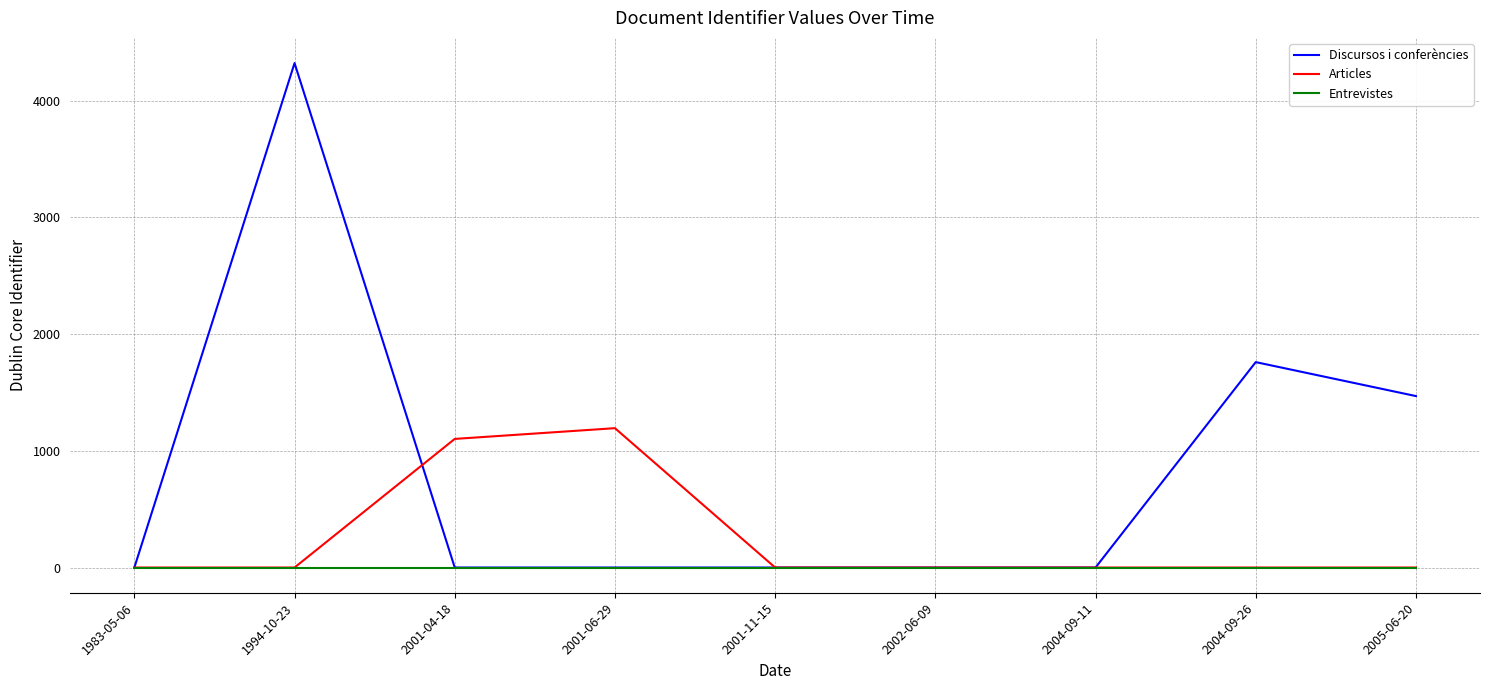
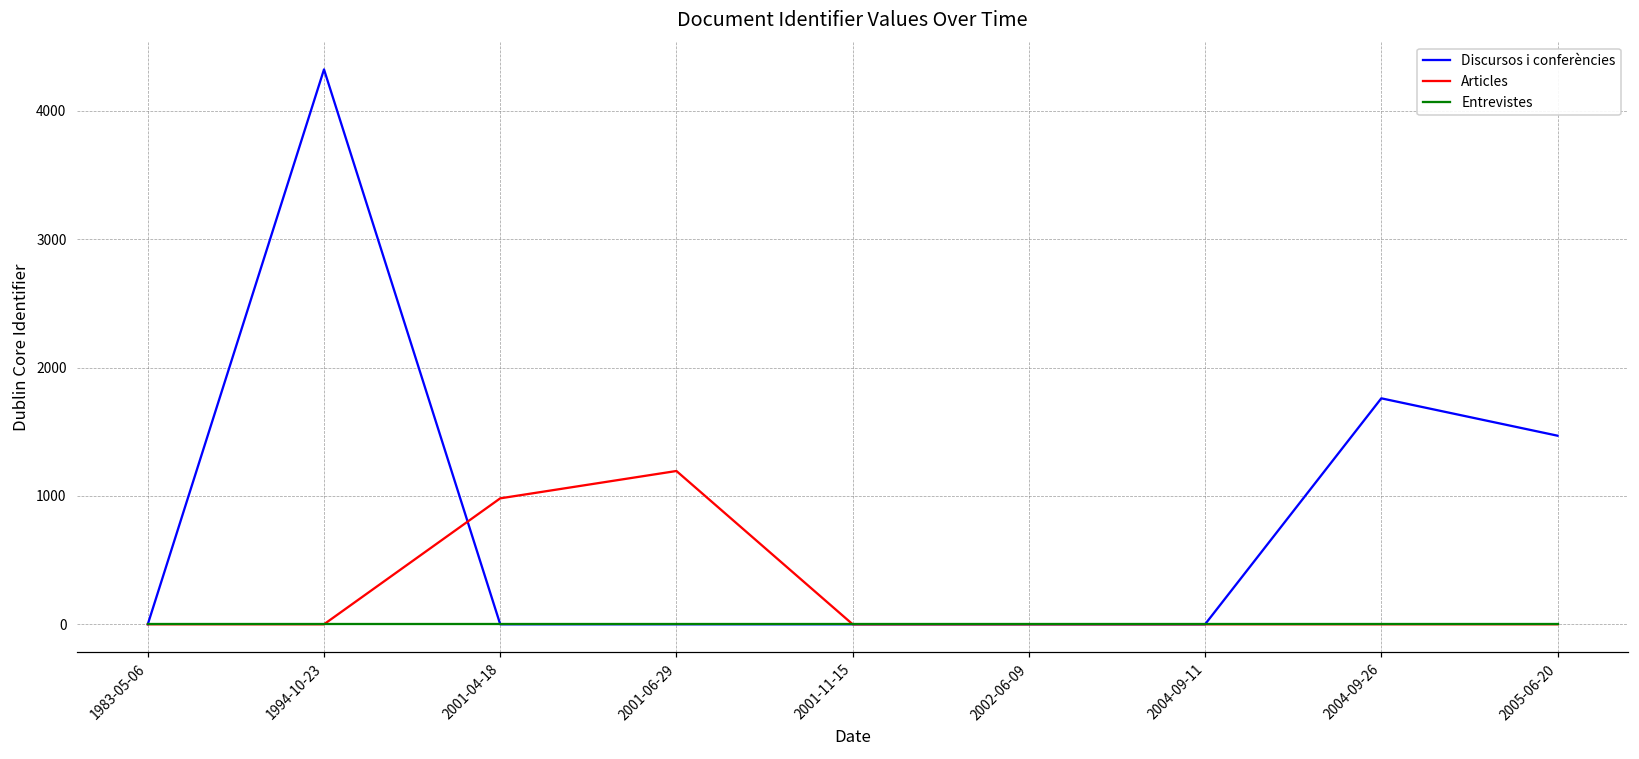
Articles, 2001-04-18: 1100 -> 980
